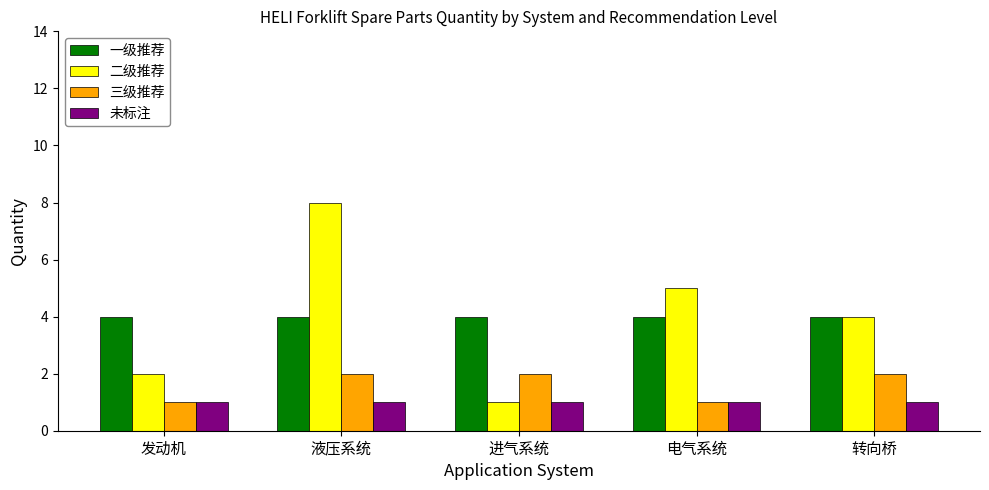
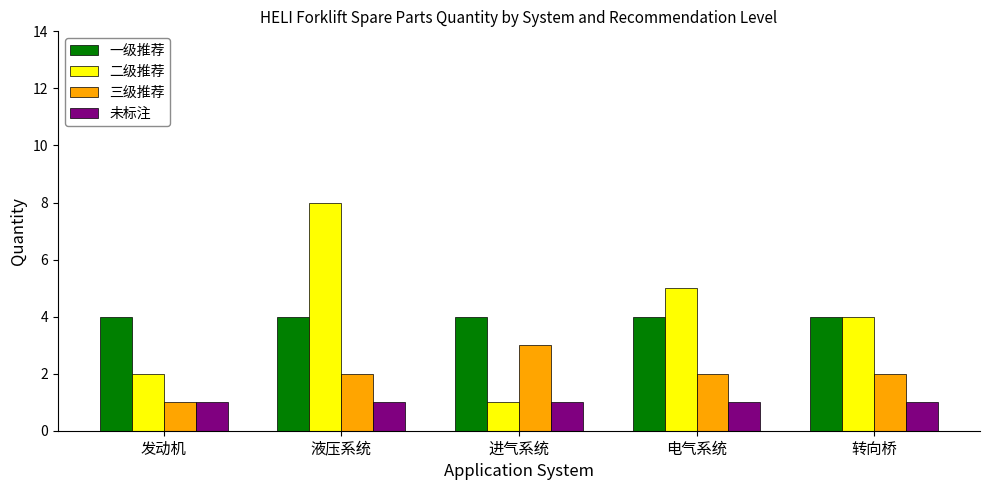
三级推荐, 进气系统: 2 -> 3
三级推荐, 电气系统: 1 -> 2
